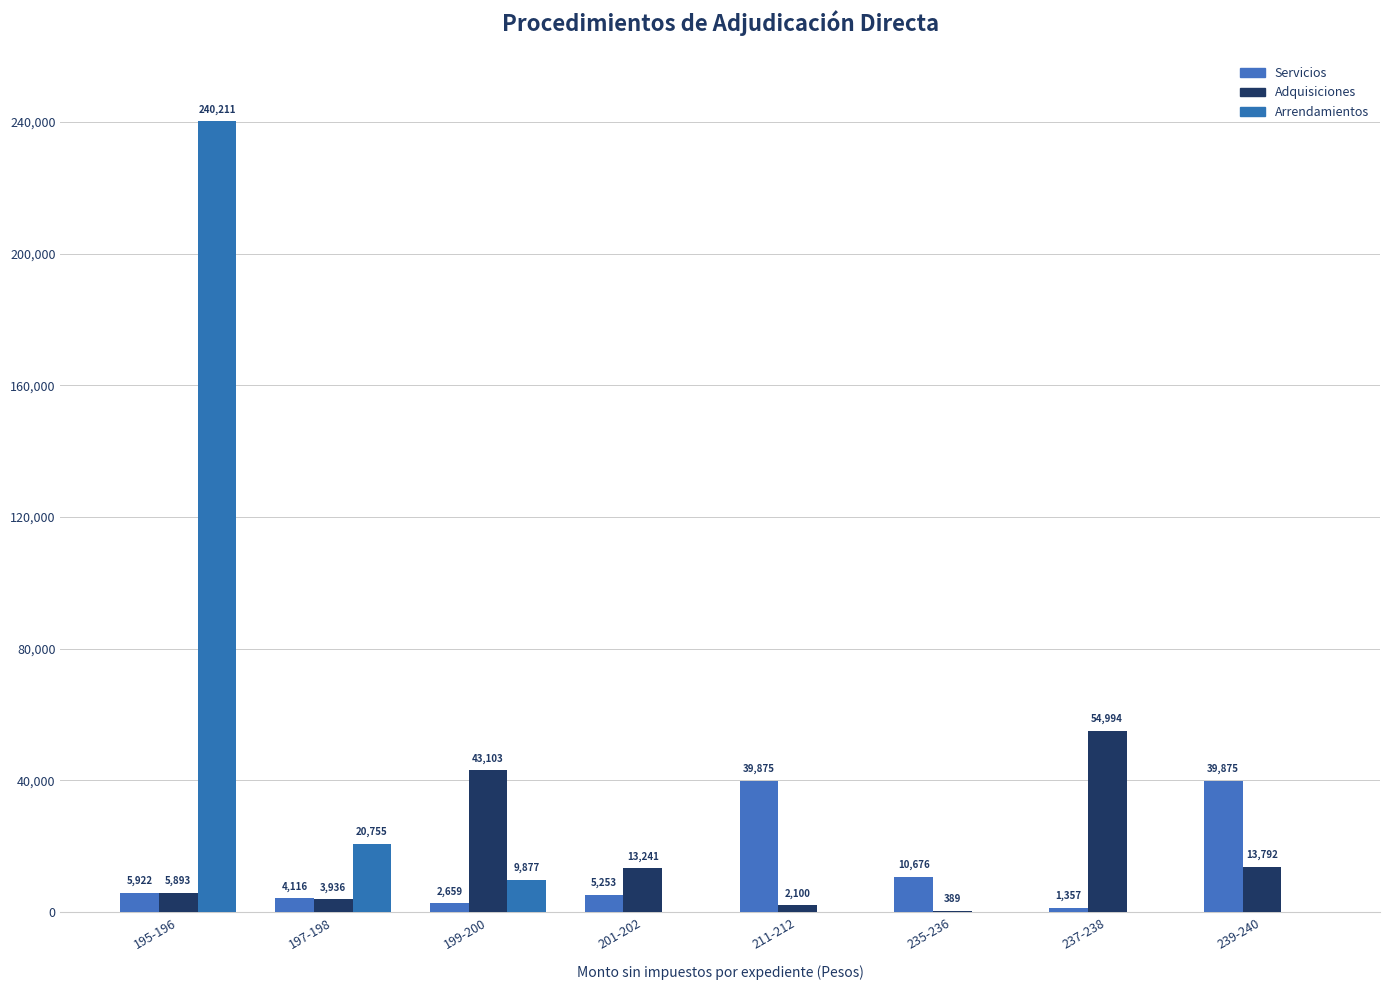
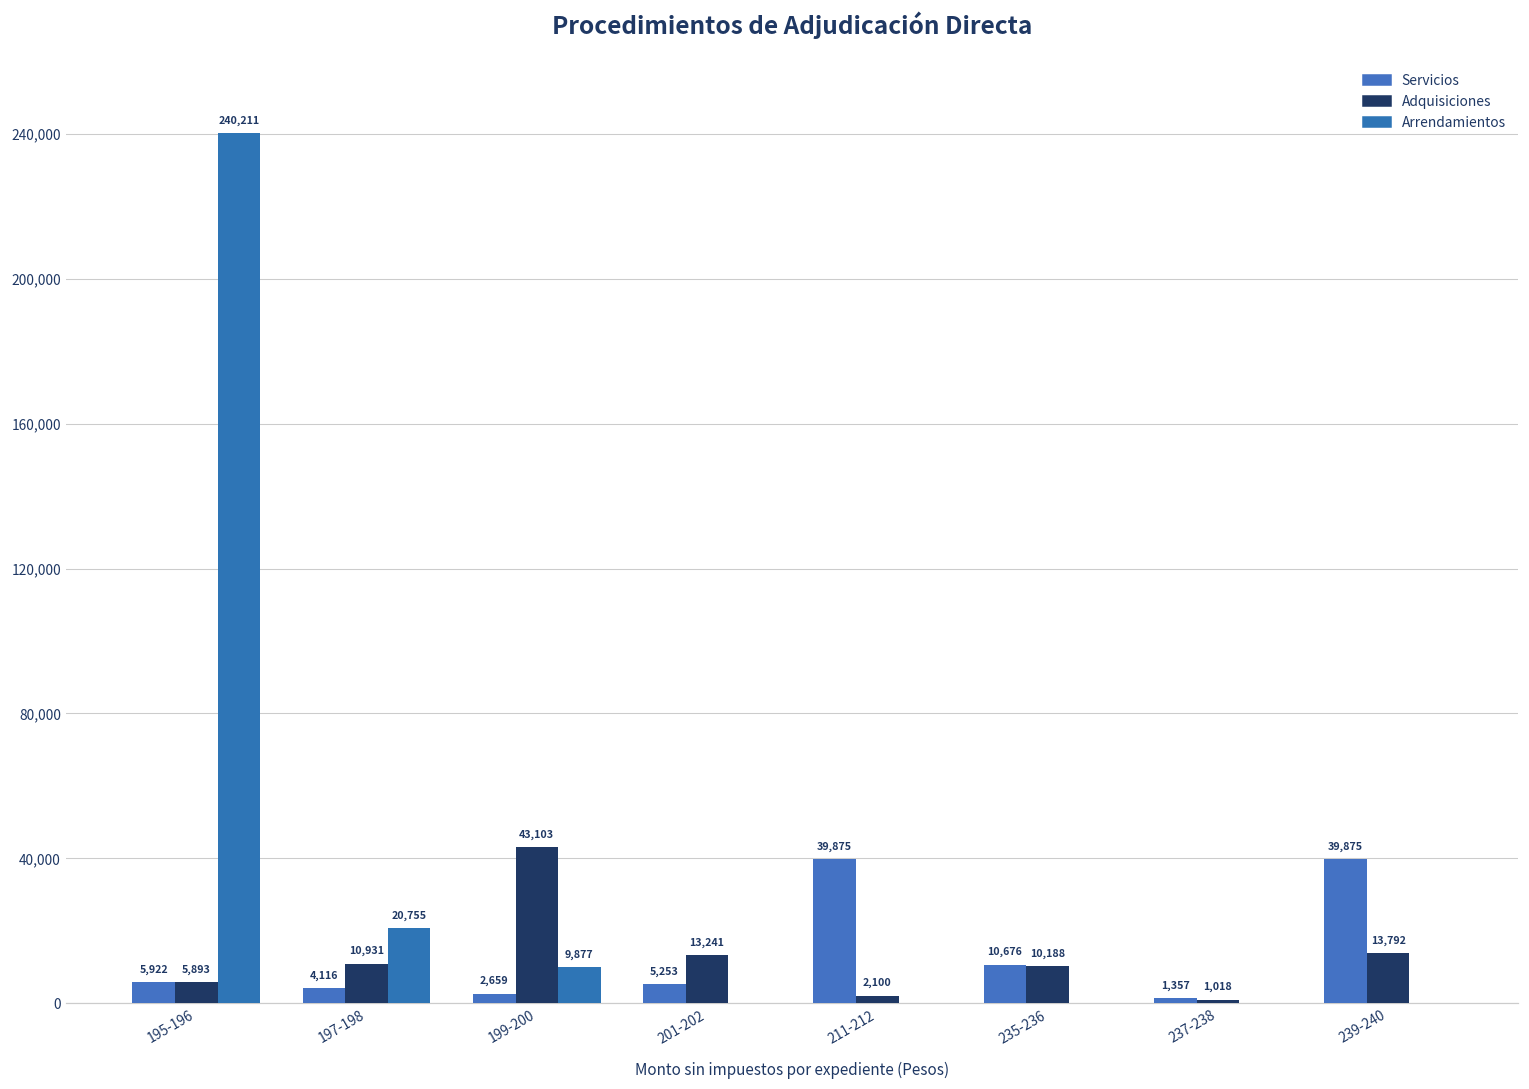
Adquisiciones, 197-198: 3,936 -> 10,931
Adquisiciones, 235-236: 389 -> 10,188
Adquisiciones, 237-238: 54,994 -> 1,018
